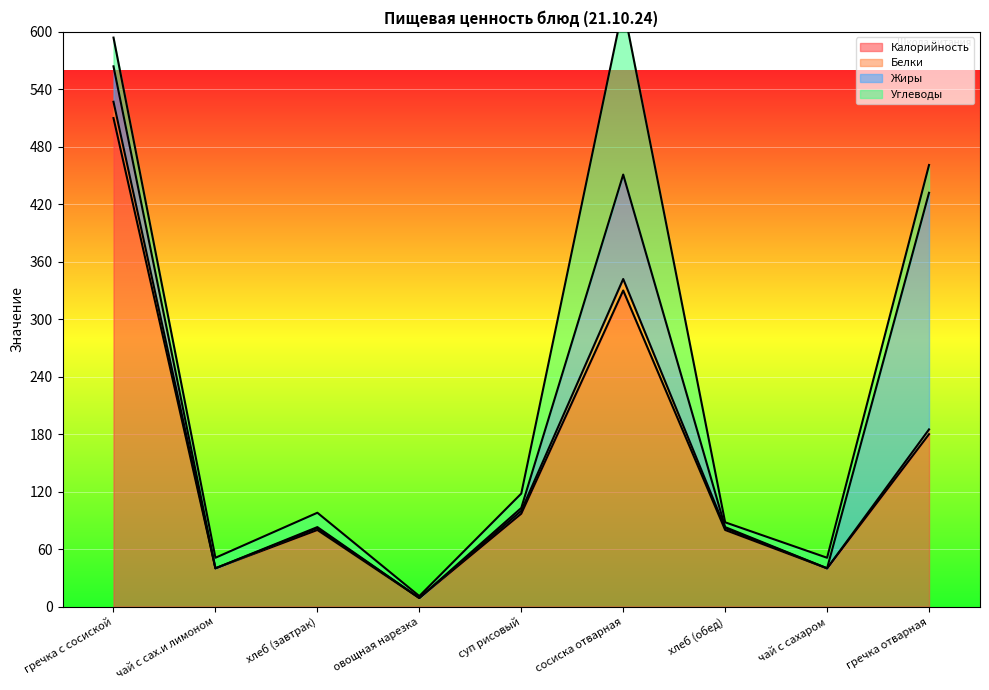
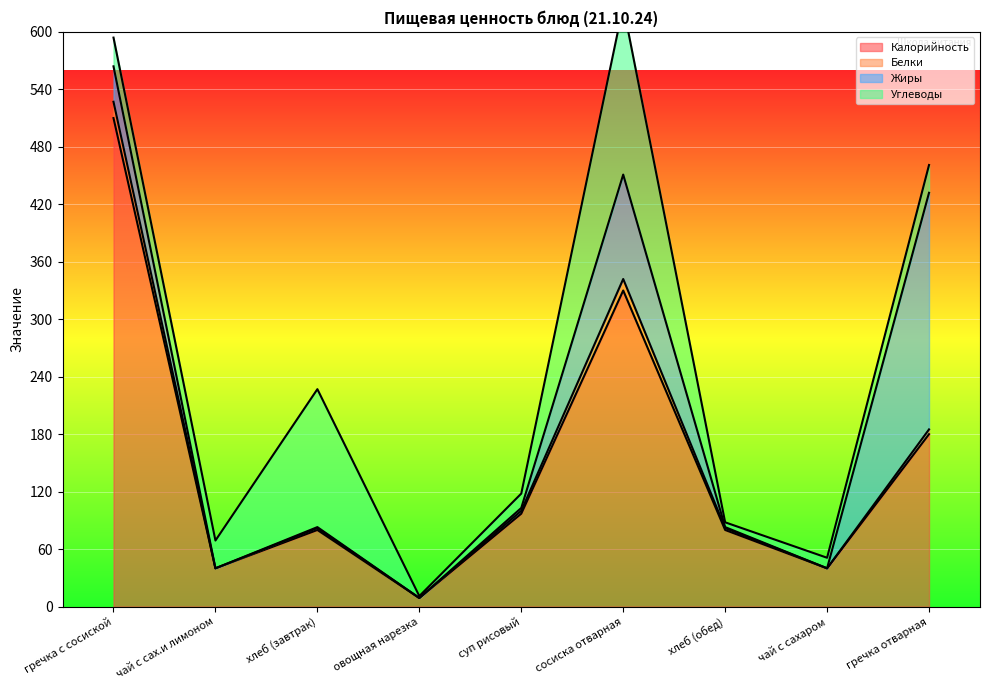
Углеводы, чай с сах.и лимоном: 10 -> 30
Углеводы, хлеб (завтрак): 20 -> 140
